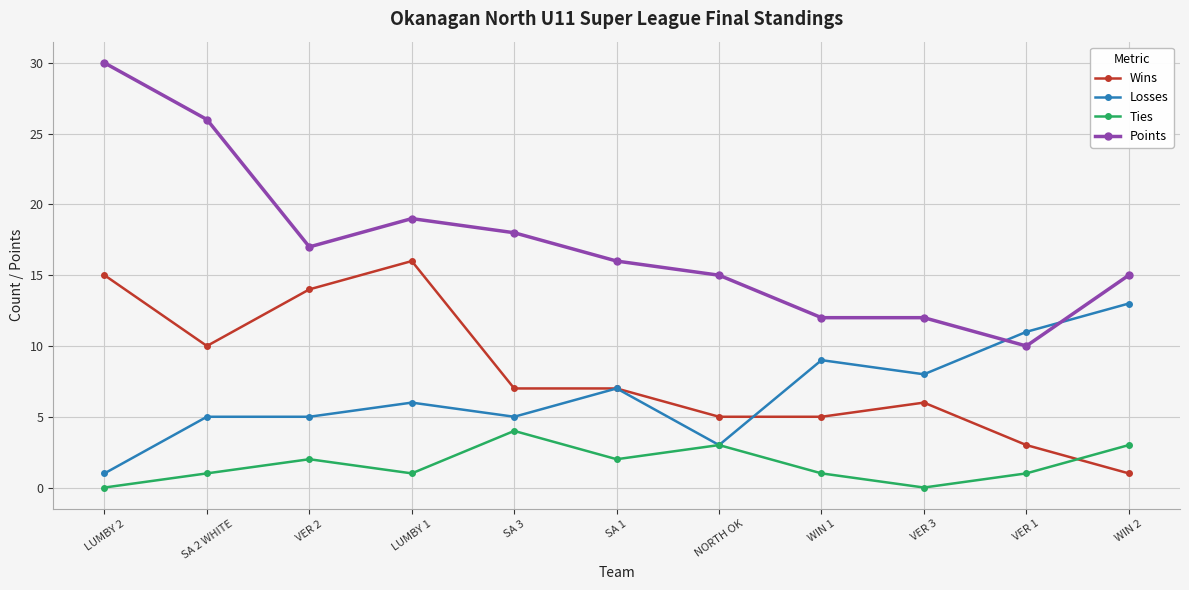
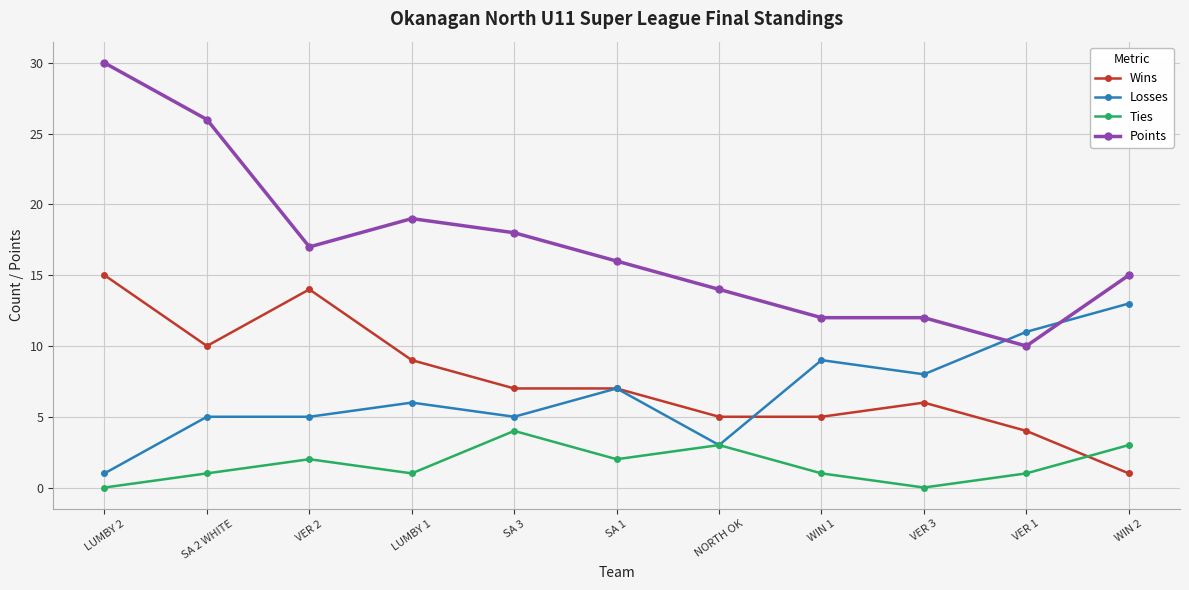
Wins, LUMBY 1: 16 -> 9
Points, NORTH OK: 15 -> 14
Wins, VER 1: 3 -> 4
